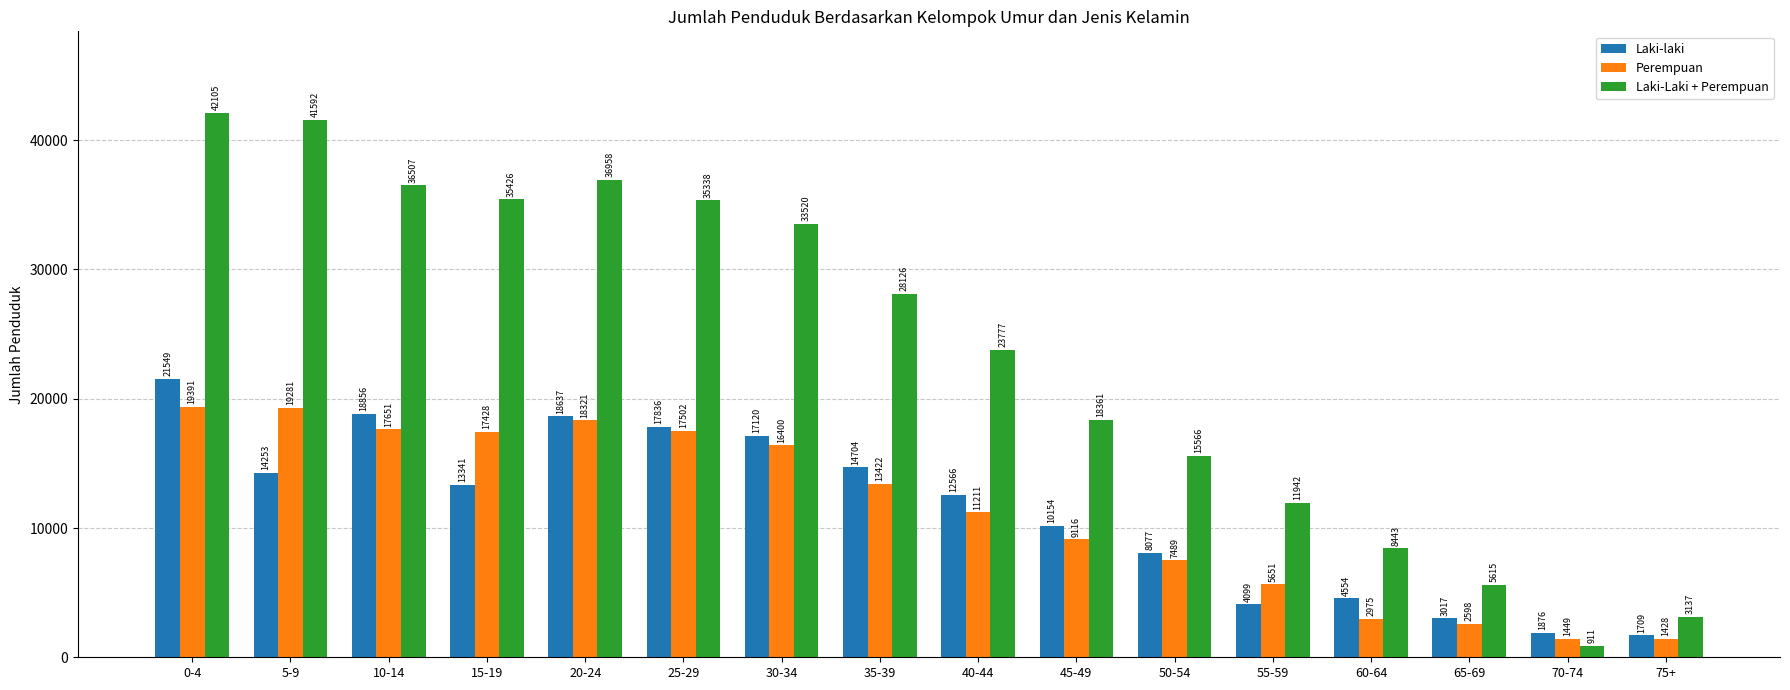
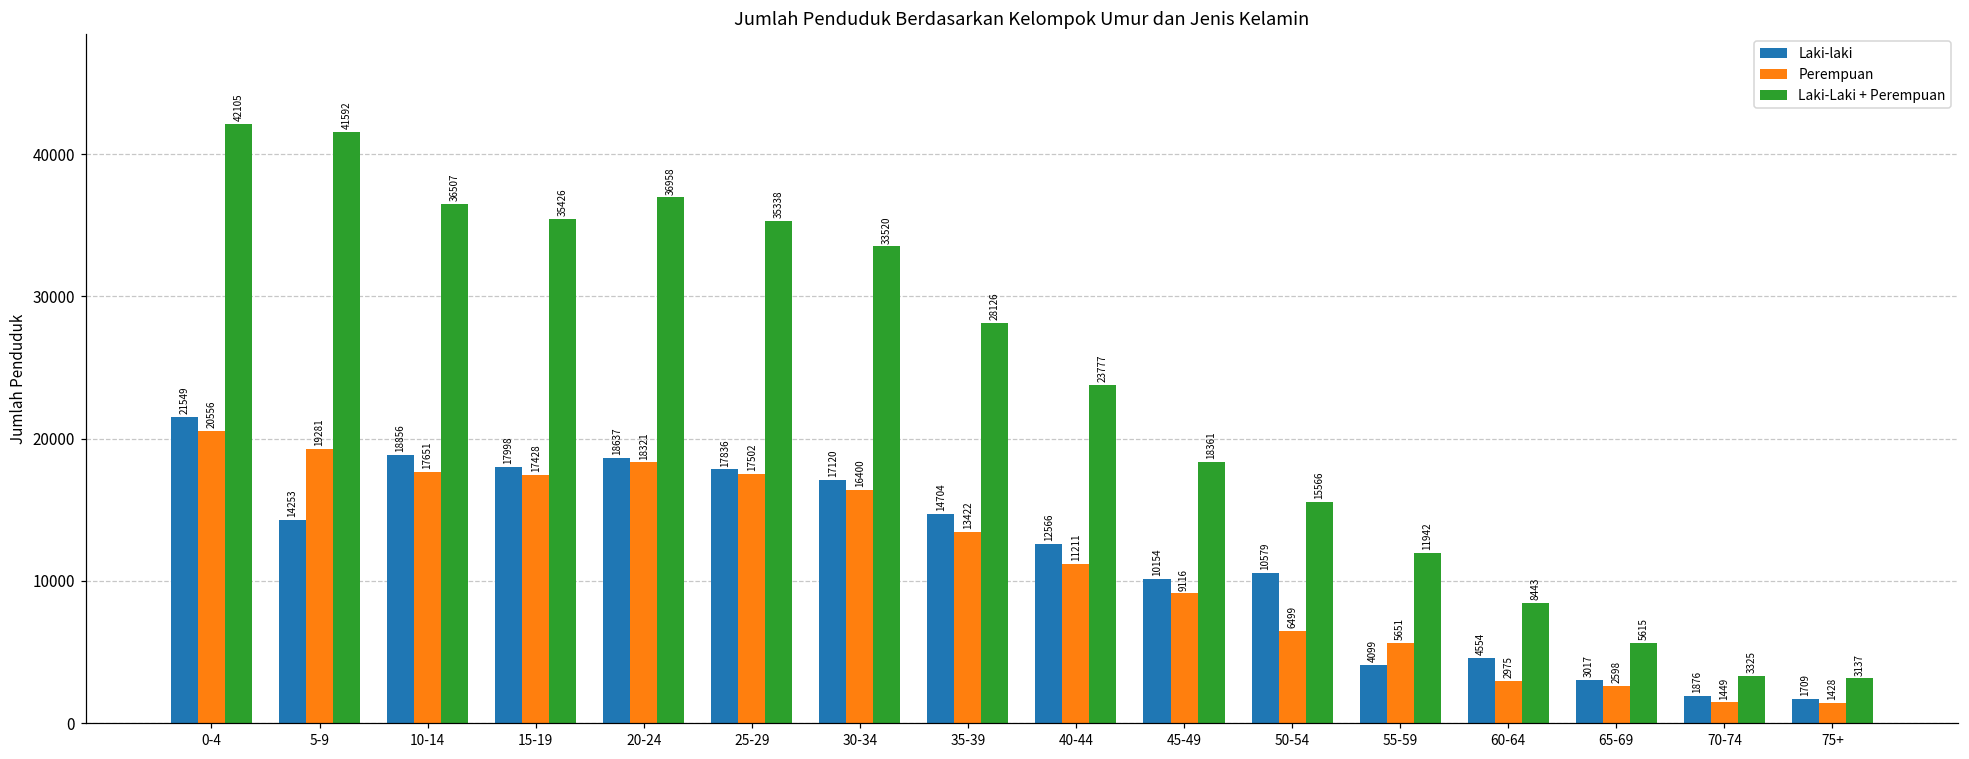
Perempuan, 0-4: 19391 -> 20556
Laki-laki, 15-19: 13341 -> 17998
Laki-laki, 50-54: 8077 -> 10579
Perempuan, 50-54: 7489 -> 6499
Laki-Laki + Perempuan, 70-74: 911 -> 3325
